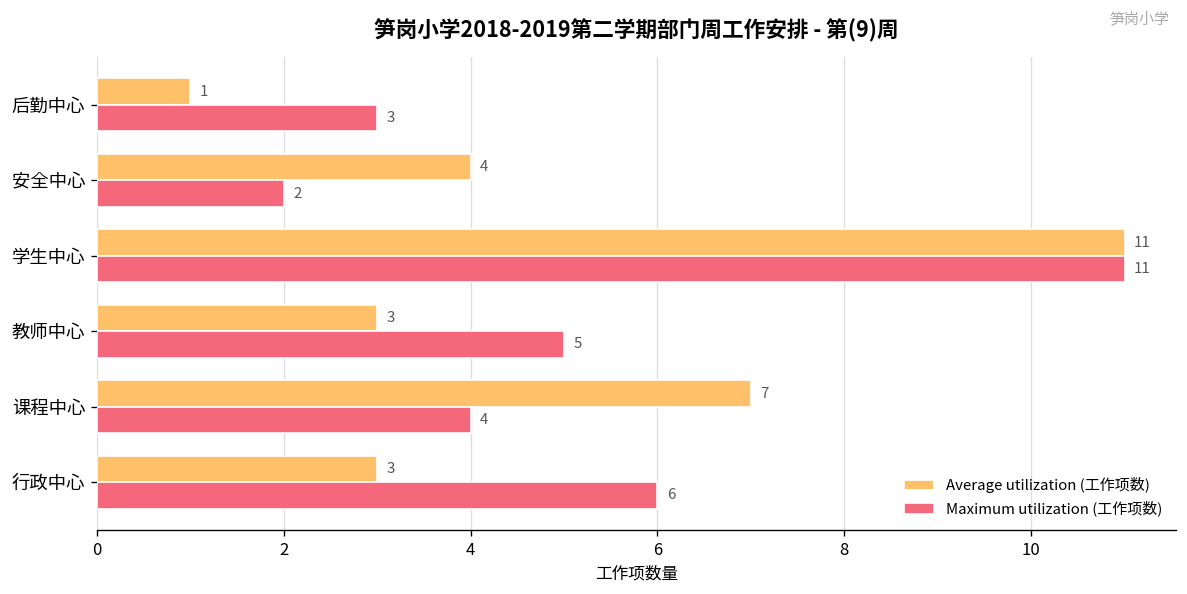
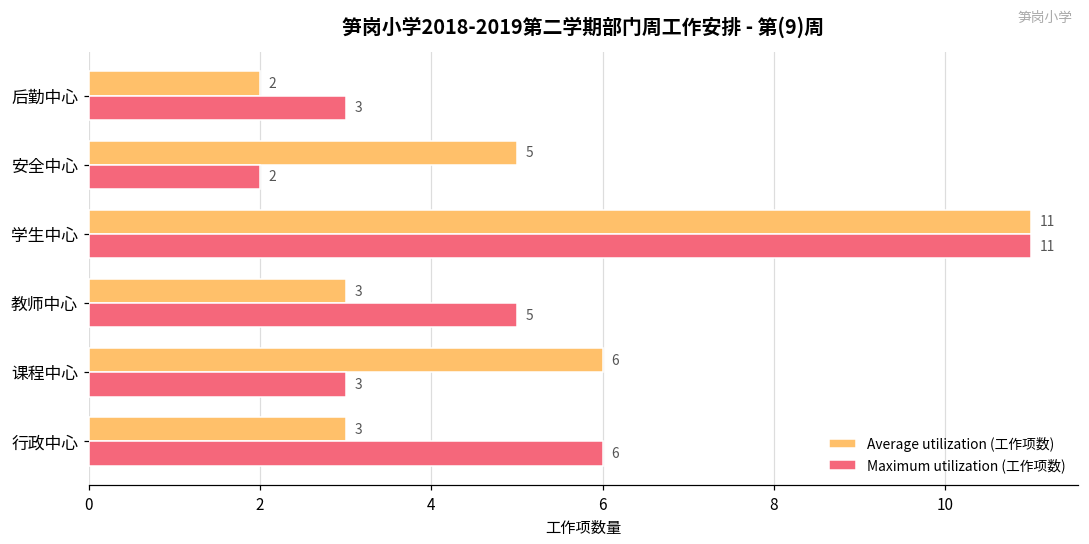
Average utilization (工作项数), 后勤中心: 1 -> 2
Average utilization (工作项数), 安全中心: 4 -> 5
Average utilization (工作项数), 课程中心: 7 -> 6
Maximum utilization (工作项数), 课程中心: 4 -> 3
